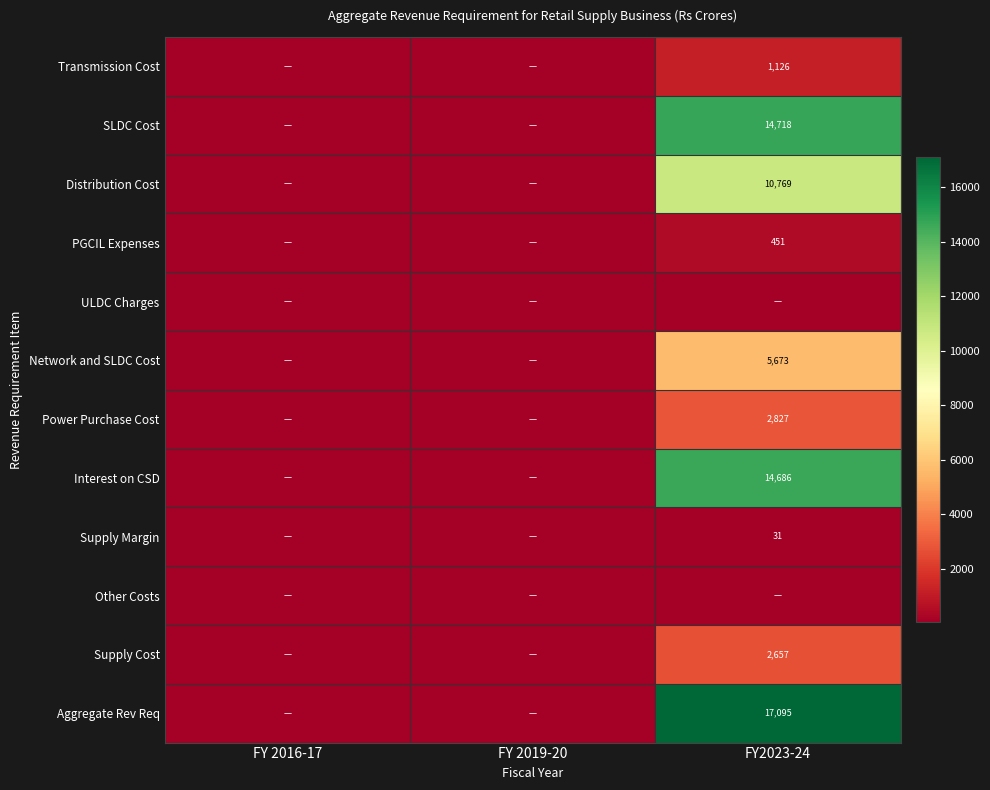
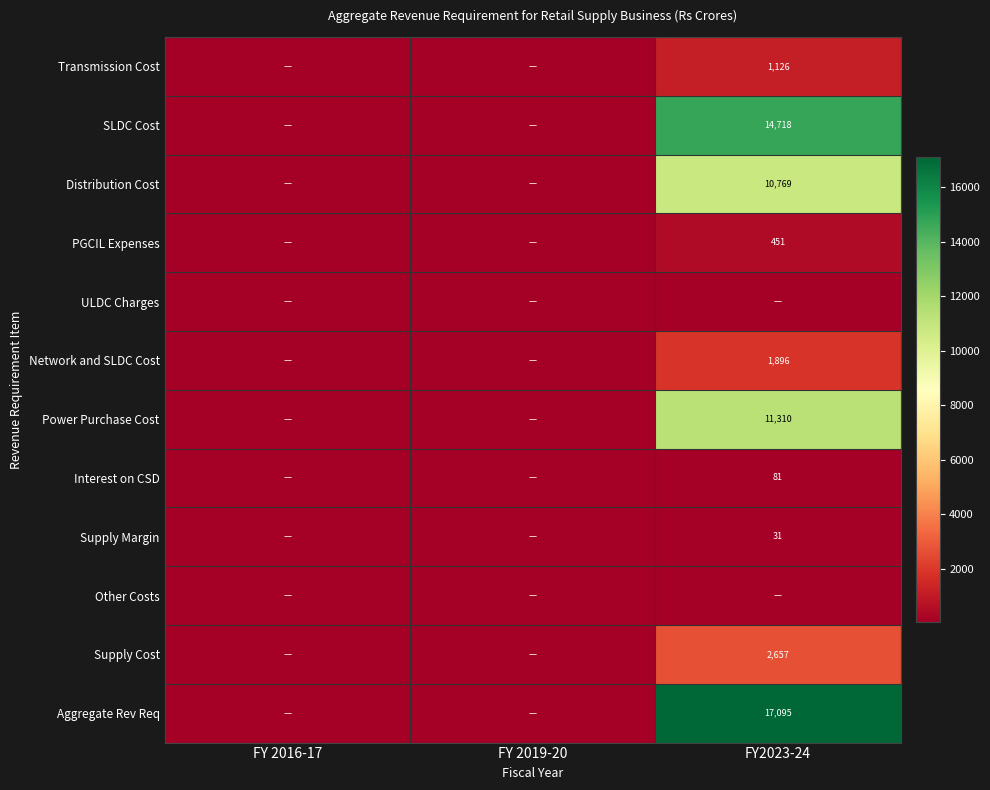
Network and SLDC Cost, FY2023-24: 5,673 -> 1,896
Power Purchase Cost, FY2023-24: 2,827 -> 11,310
Interest on CSD, FY2023-24: 14,686 -> 81
